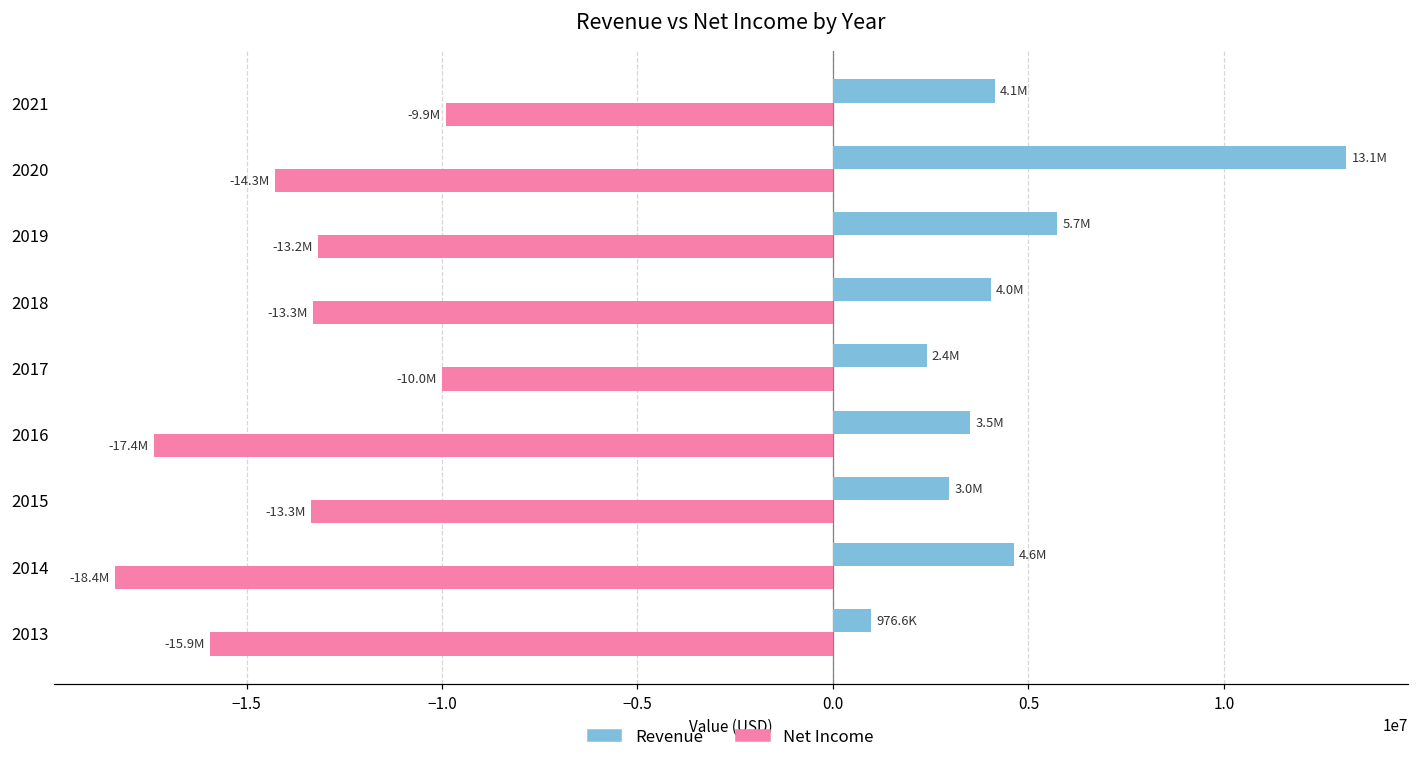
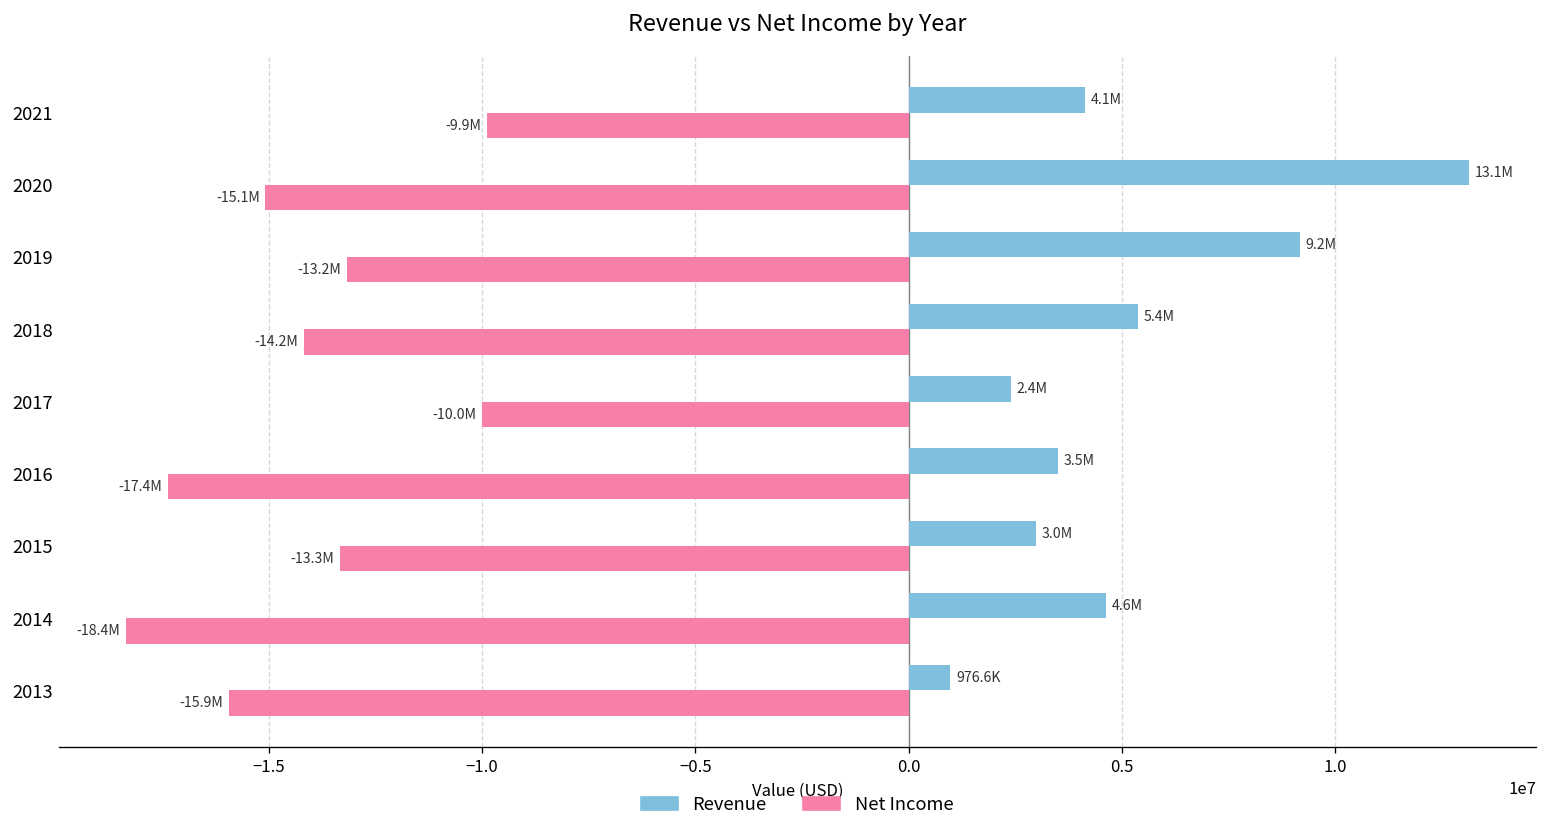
Net Income, 2020: -14.3M -> -15.1M
Revenue, 2019: 5.7M -> 9.2M
Revenue, 2018: 4.0M -> 5.4M
Net Income, 2018: -13.3M -> -14.2M
